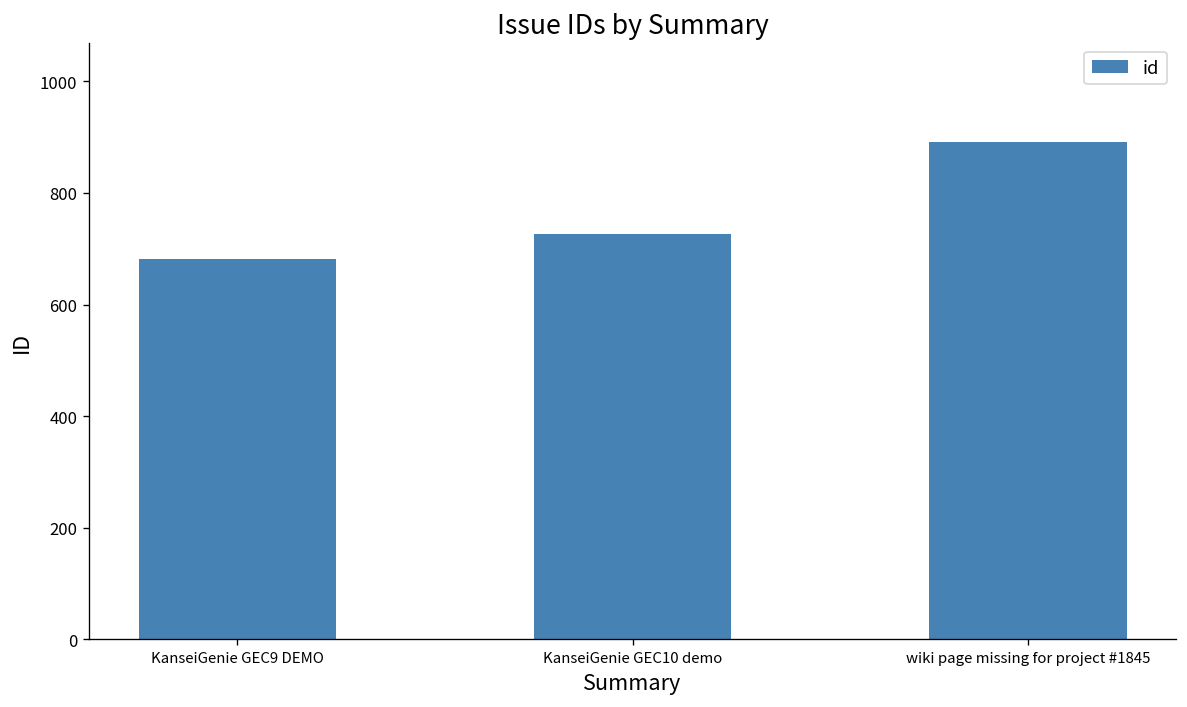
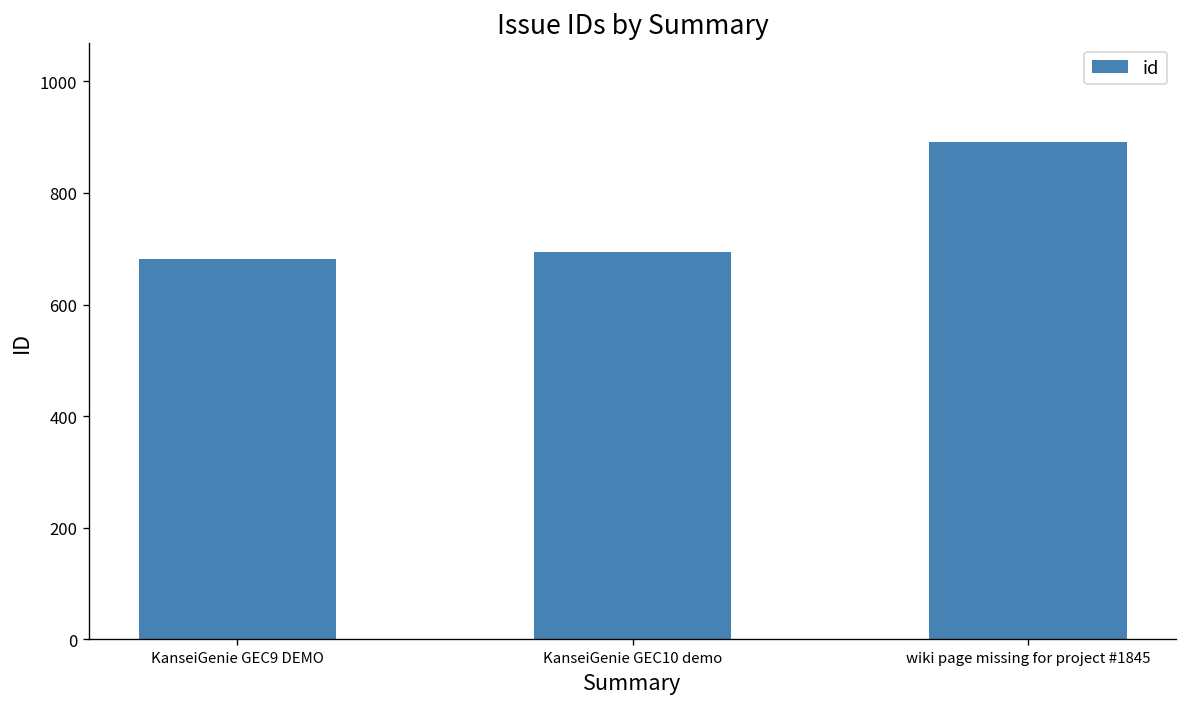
KanseiGenie GEC10 demo: 730 -> 690
